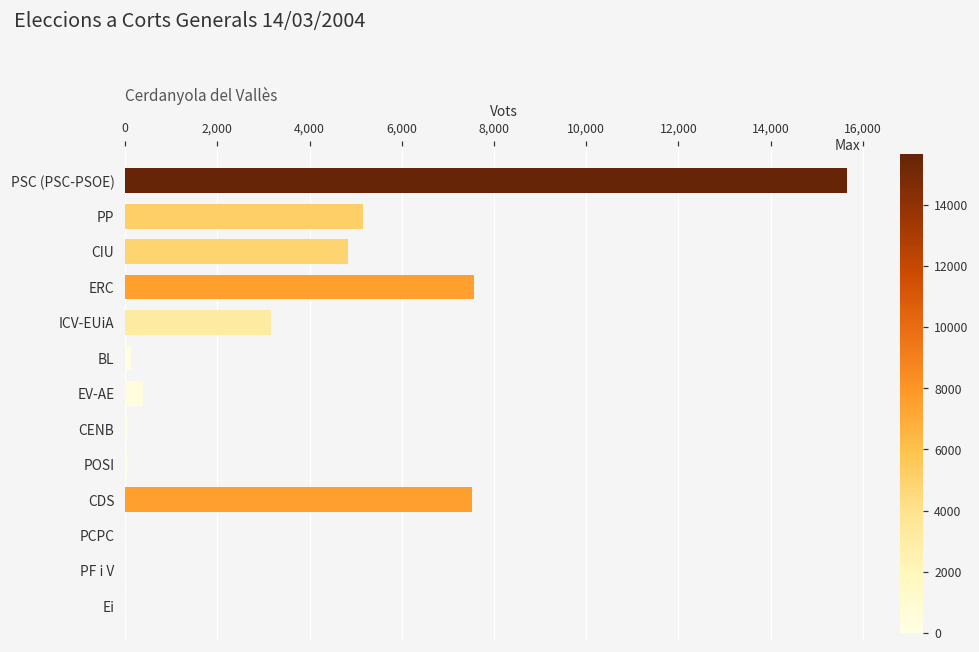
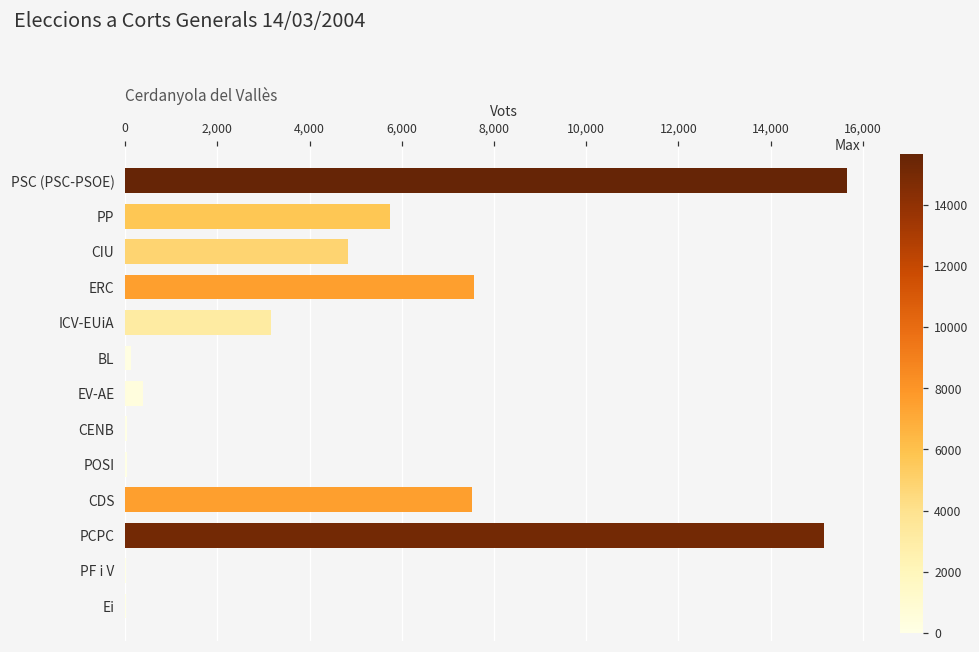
PP: 5,200 -> 5,700
PCPC: 0 -> 15,200
